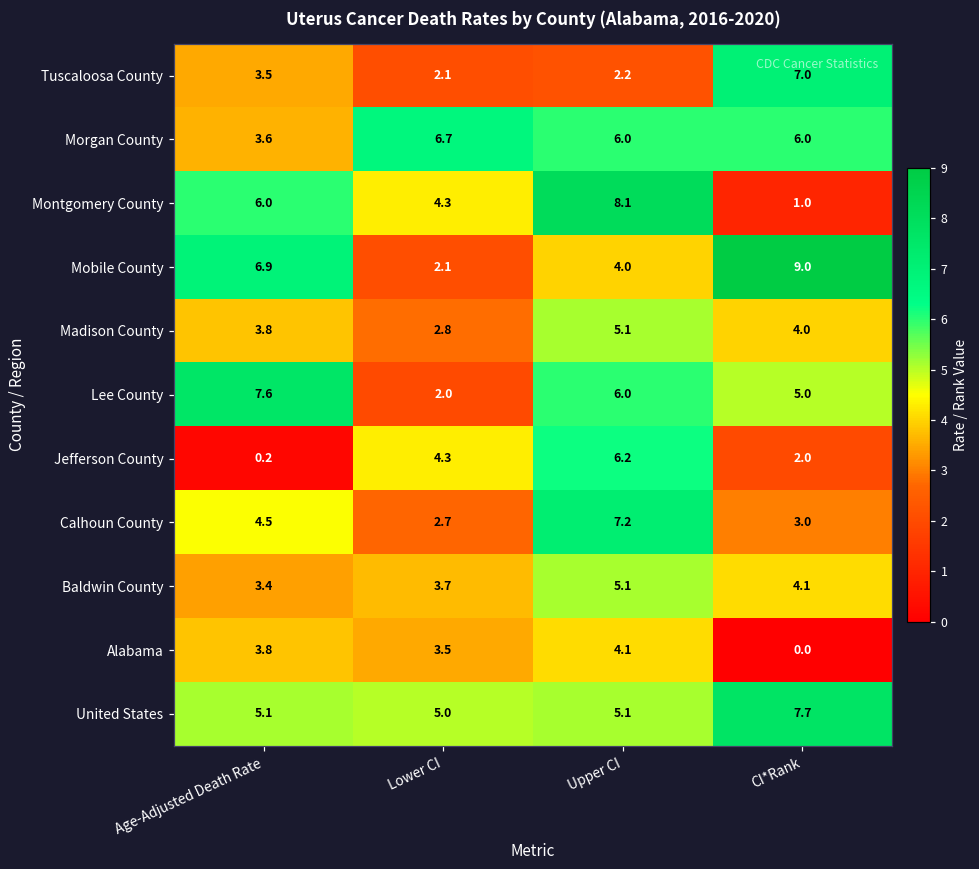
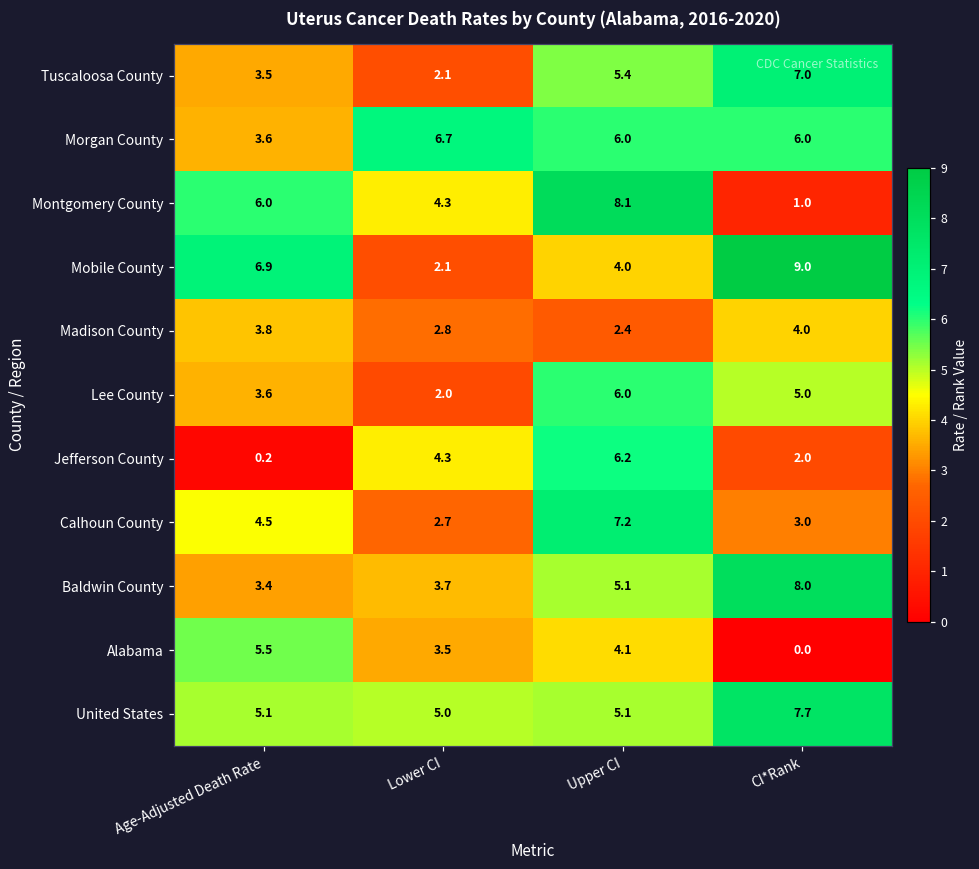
Tuscaloosa County, Upper CI: 2.2 -> 5.4
Madison County, Upper CI: 5.1 -> 2.4
Lee County, Age-Adjusted Death Rate: 7.6 -> 3.6
Baldwin County, CI*Rank: 4.1 -> 8.0
Alabama, Age-Adjusted Death Rate: 3.8 -> 5.5
